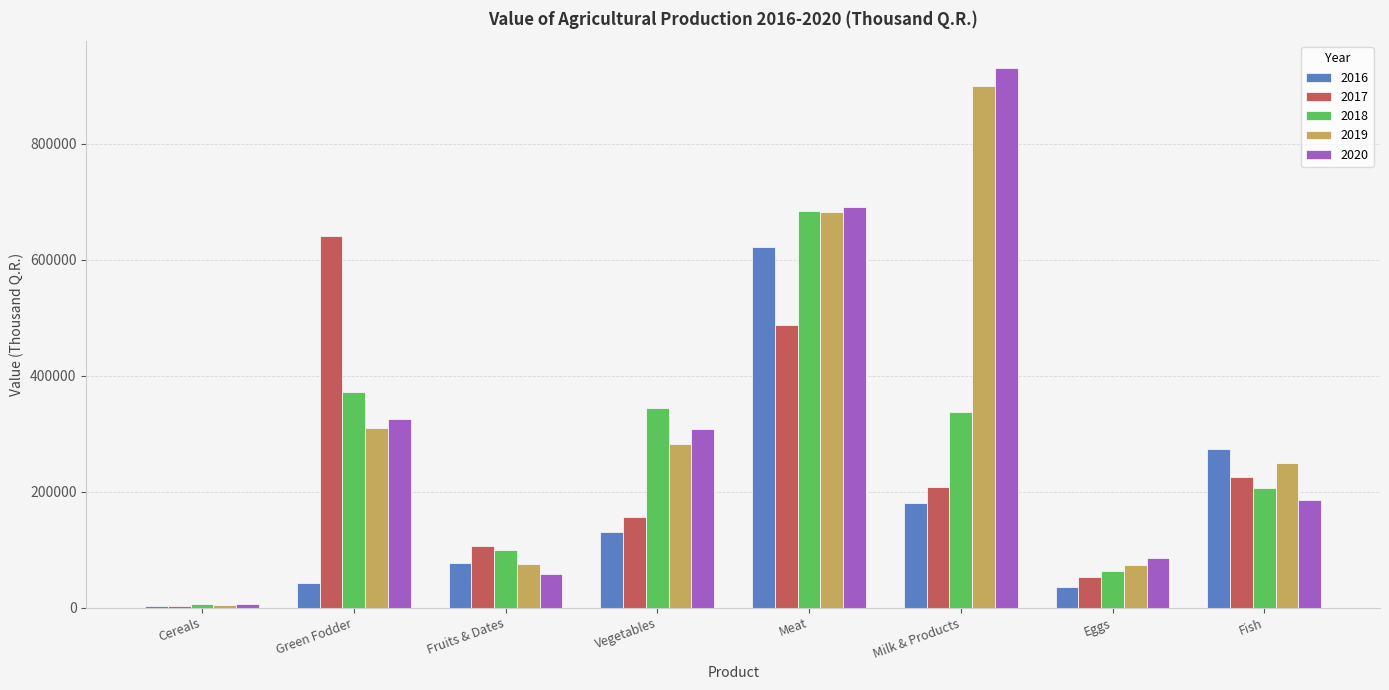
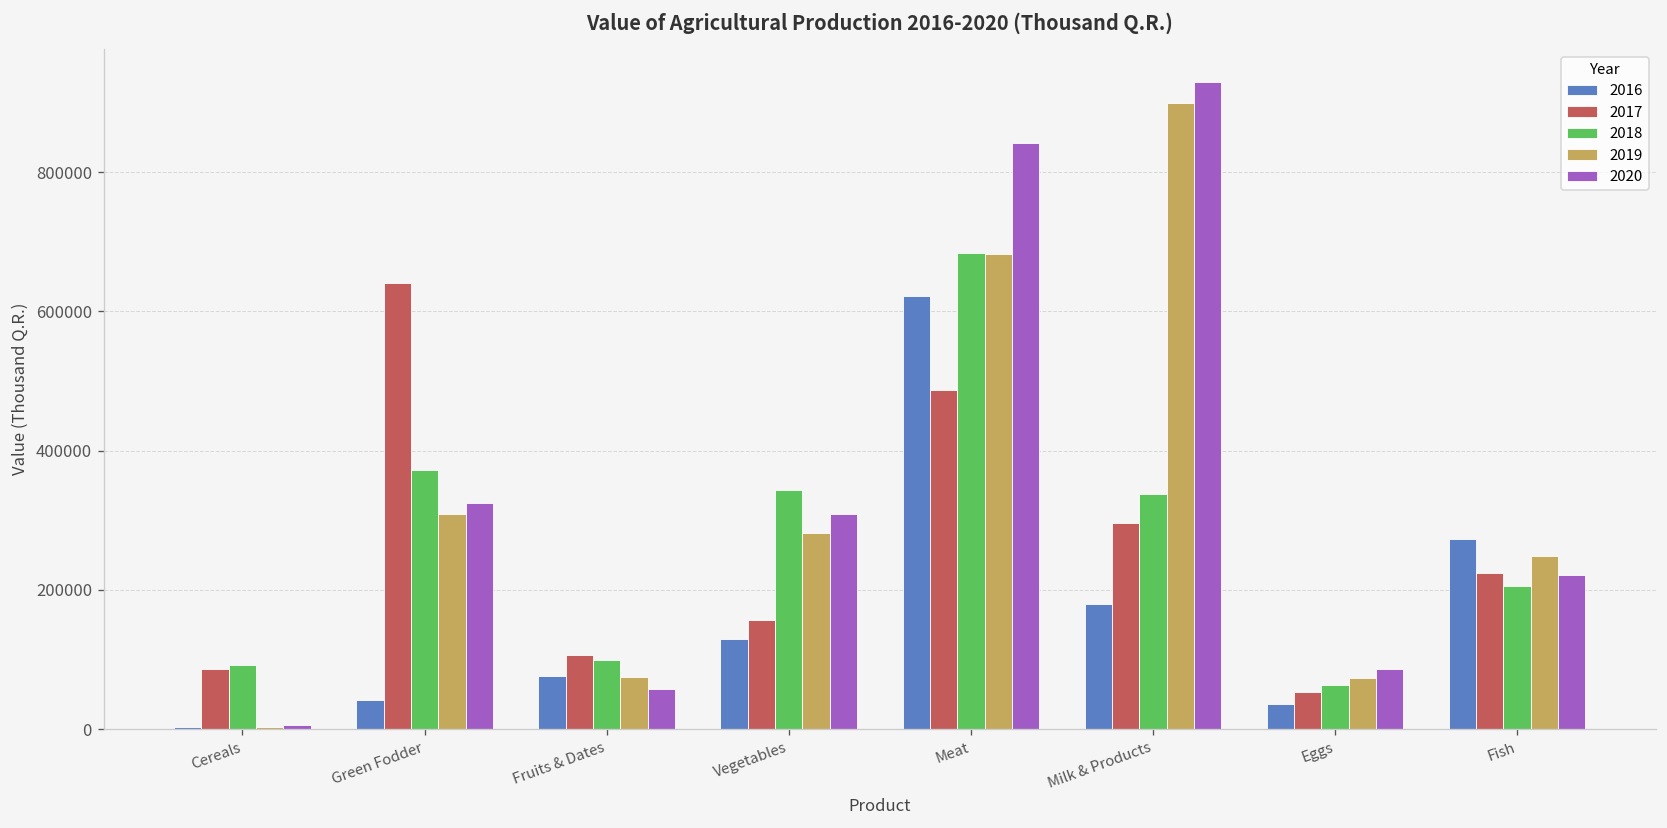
2017, Cereals: 0 -> 90000
2018, Cereals: 10000 -> 90000
2020, Meat: 690000 -> 840000
2017, Milk & Products: 210000 -> 300000
2020, Fish: 180000 -> 220000
